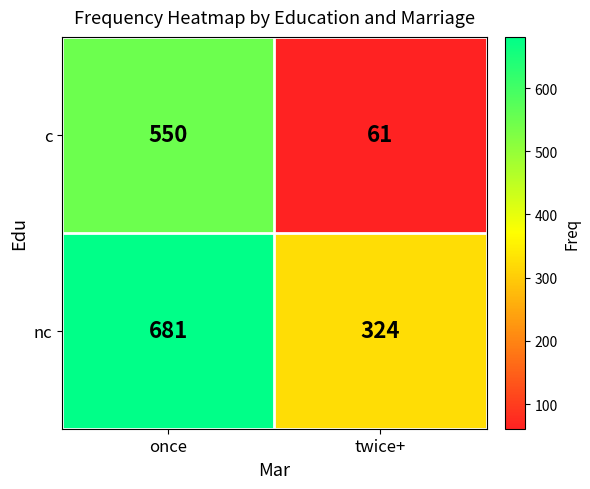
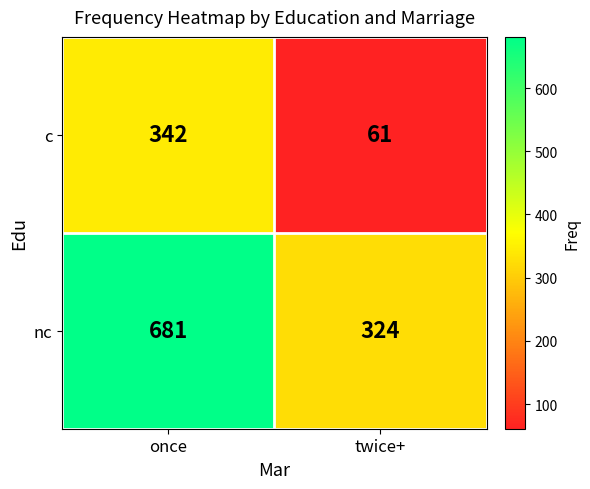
c, once: 550 -> 342
